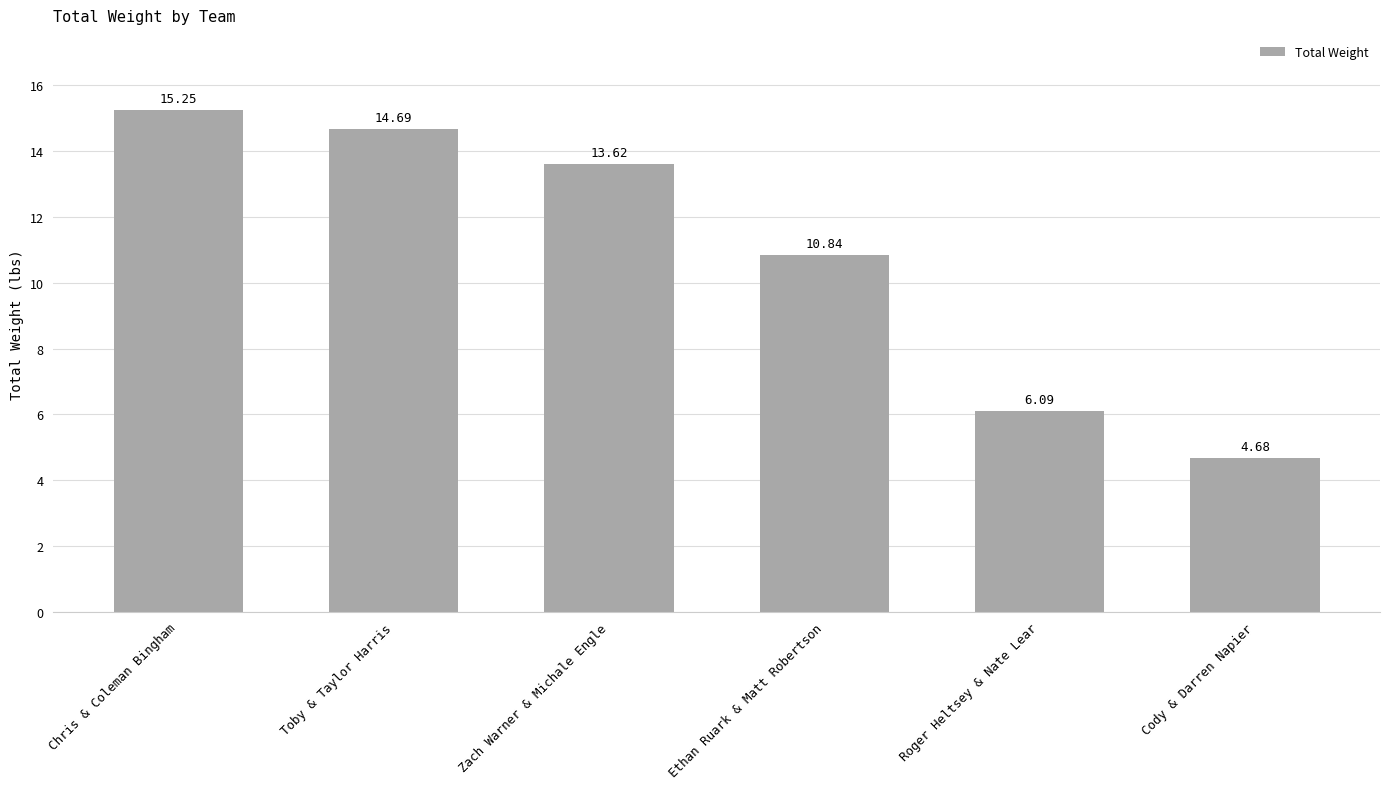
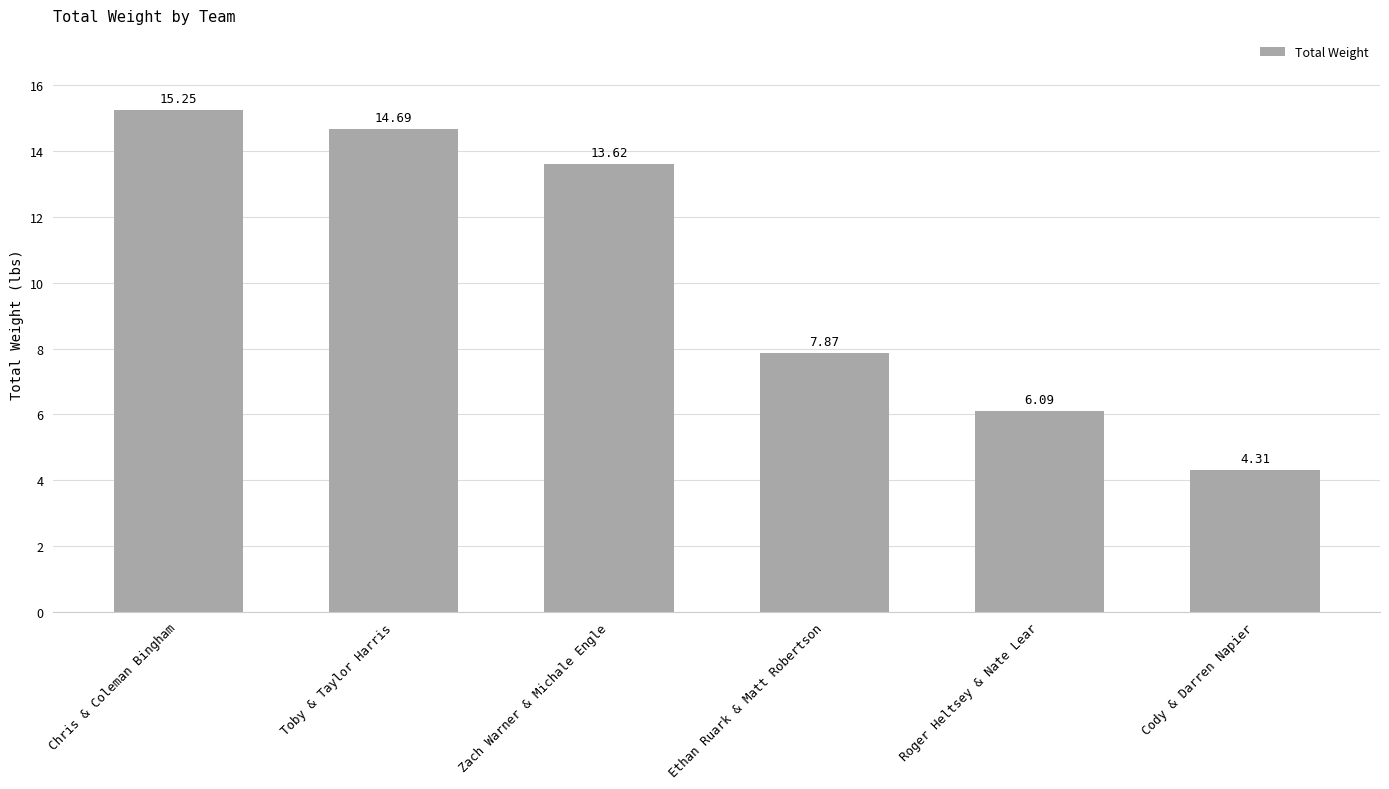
Ethan Ruark & Matt Robertson: 10.84 -> 7.87
Cody & Darren Napier: 4.68 -> 4.31
